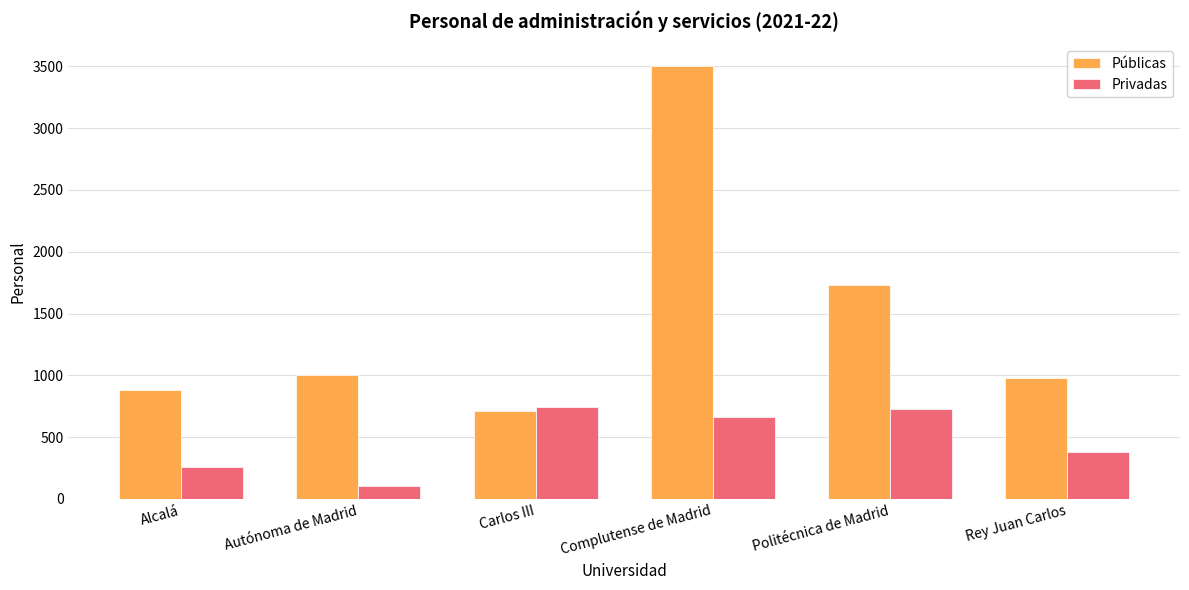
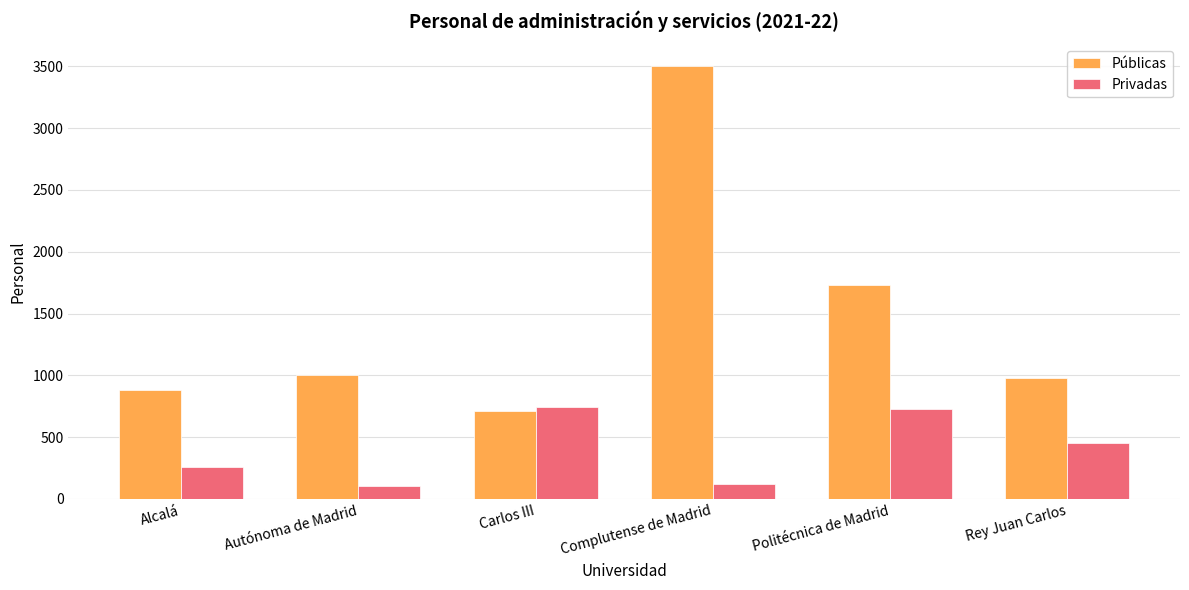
Privadas, Complutense de Madrid: 660 -> 120
Privadas, Rey Juan Carlos: 380 -> 460
